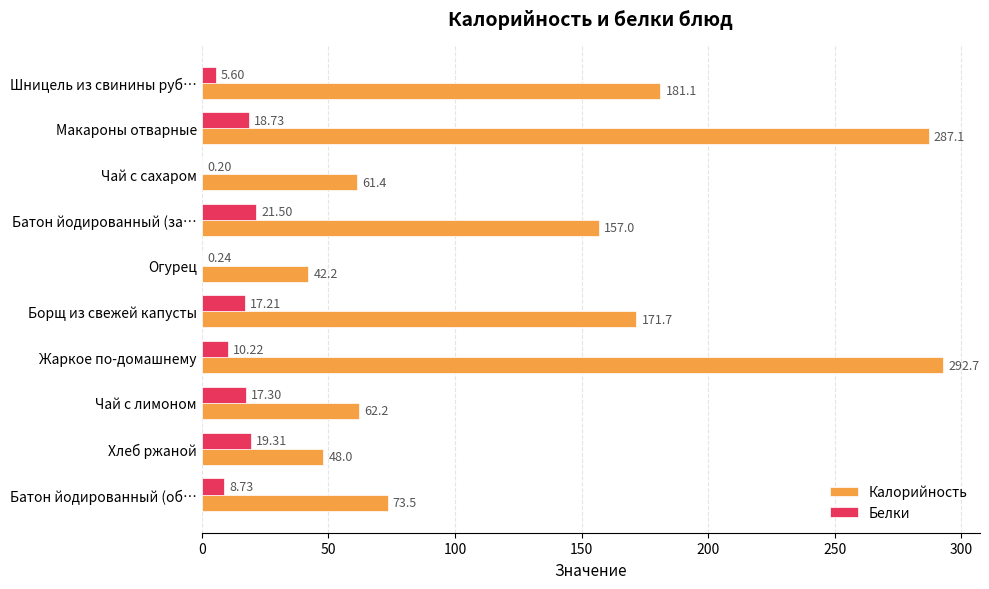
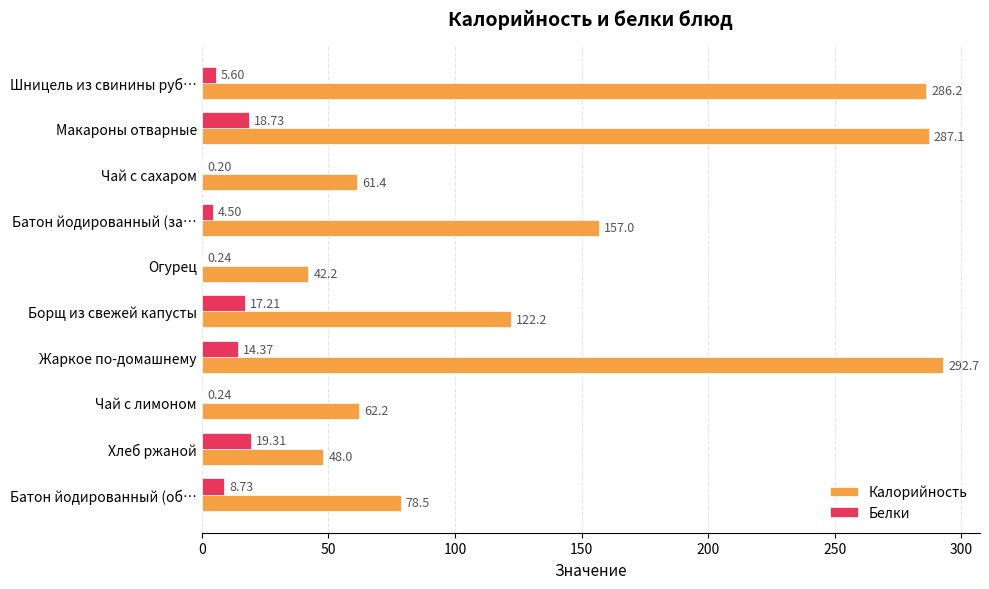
Калорийность, Шницель из свинины руб…: 181.1 -> 286.2
Белки, Батон йодированный (за…: 21.50 -> 4.50
Калорийность, Борщ из свежей капусты: 171.7 -> 122.2
Белки, Жаркое по-домашнему: 10.22 -> 14.37
Белки, Чай с лимоном: 17.30 -> 0.24
Калорийность, Батон йодированный (об…: 73.5 -> 78.5
